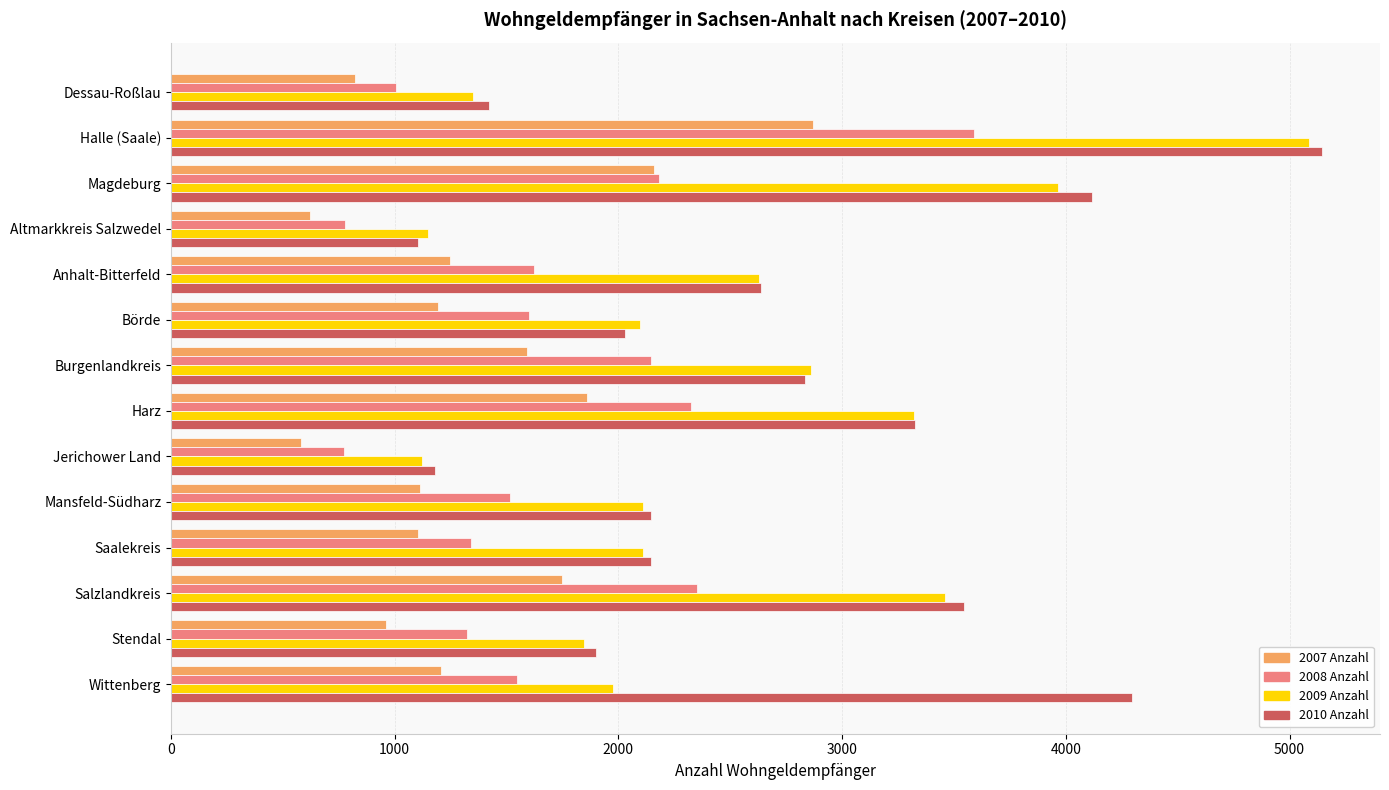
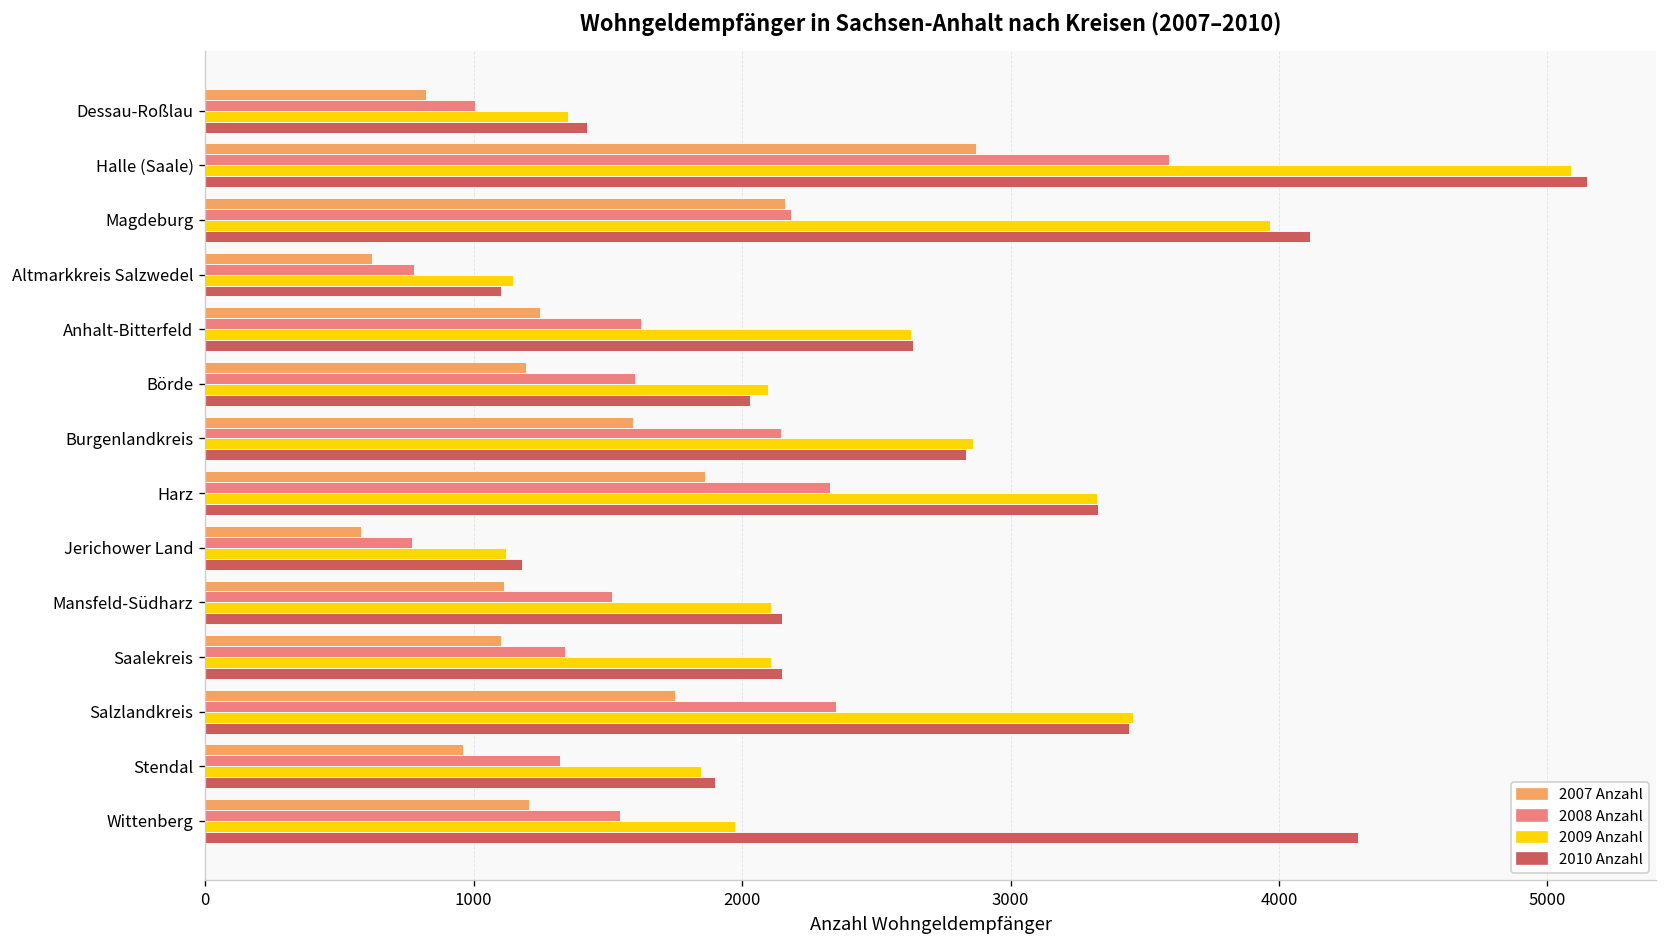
2010 Anzahl, Salzlandkreis: 3550 -> 3440
